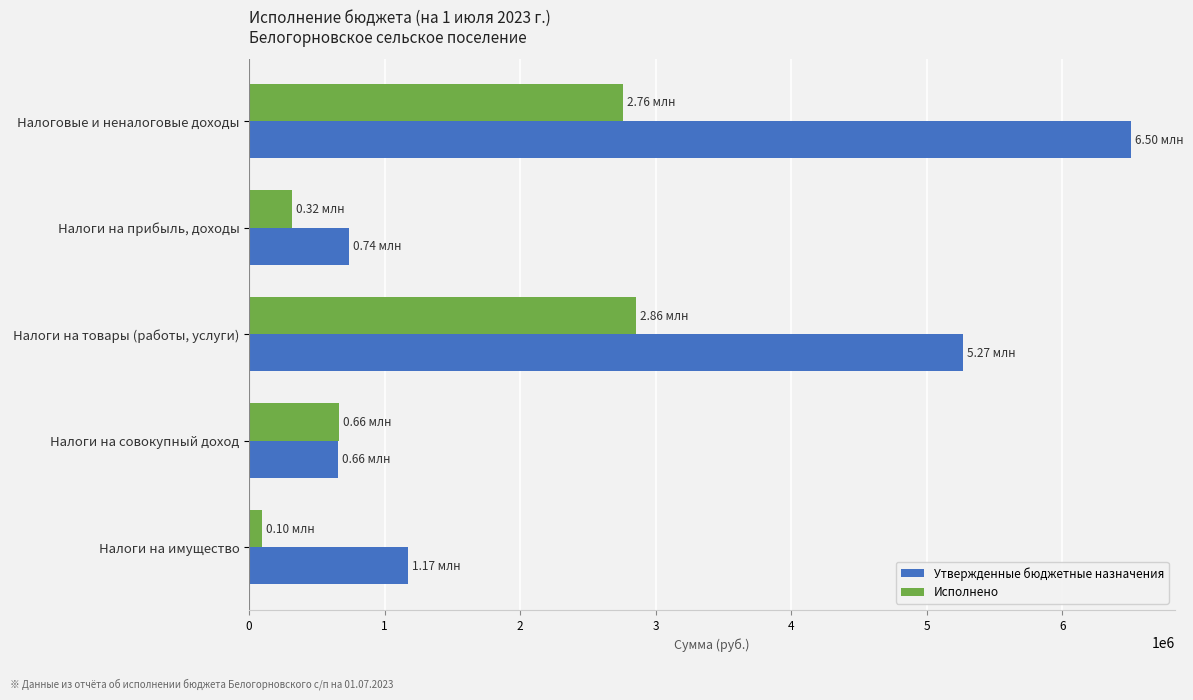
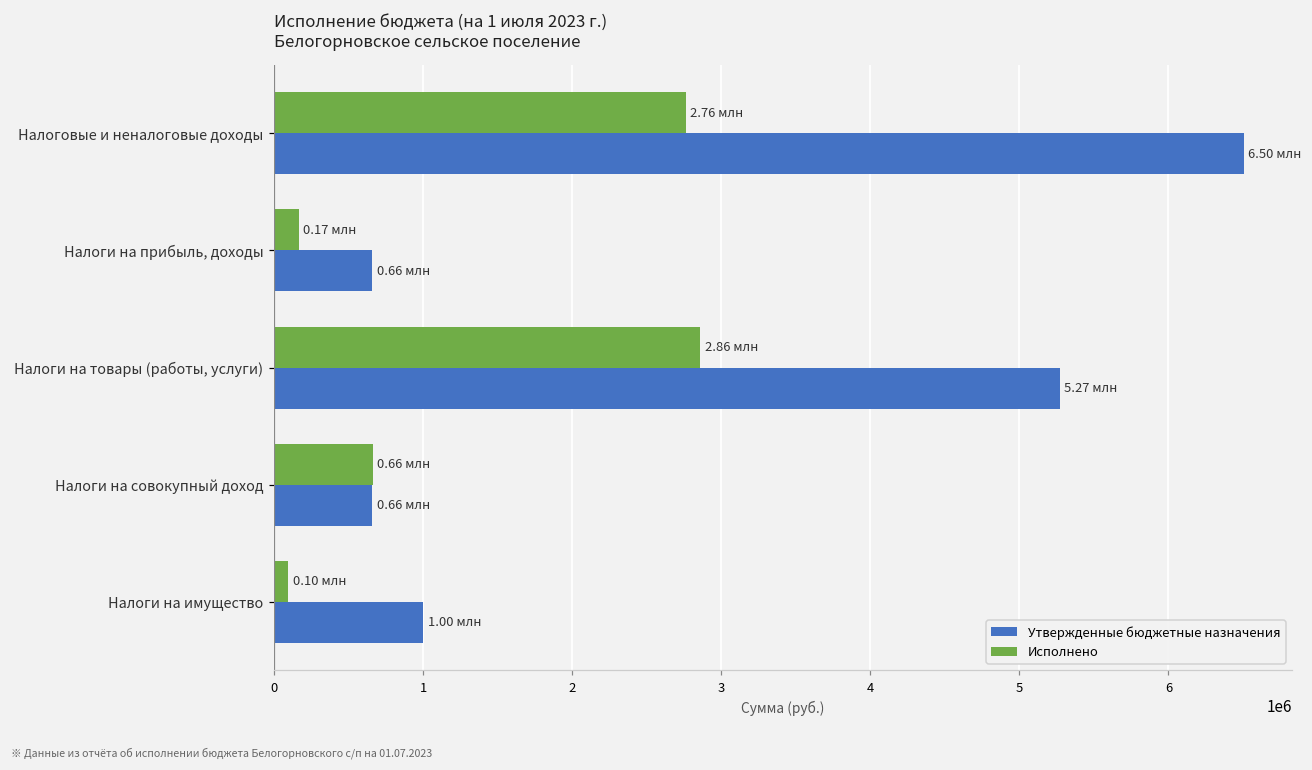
Исполнено, Налоги на прибыль, доходы: 0.32 -> 0.17
Утвержденные бюджетные назначения, Налоги на прибыль, доходы: 0.74 -> 0.66
Утвержденные бюджетные назначения, Налоги на имущество: 1.17 -> 1.00
